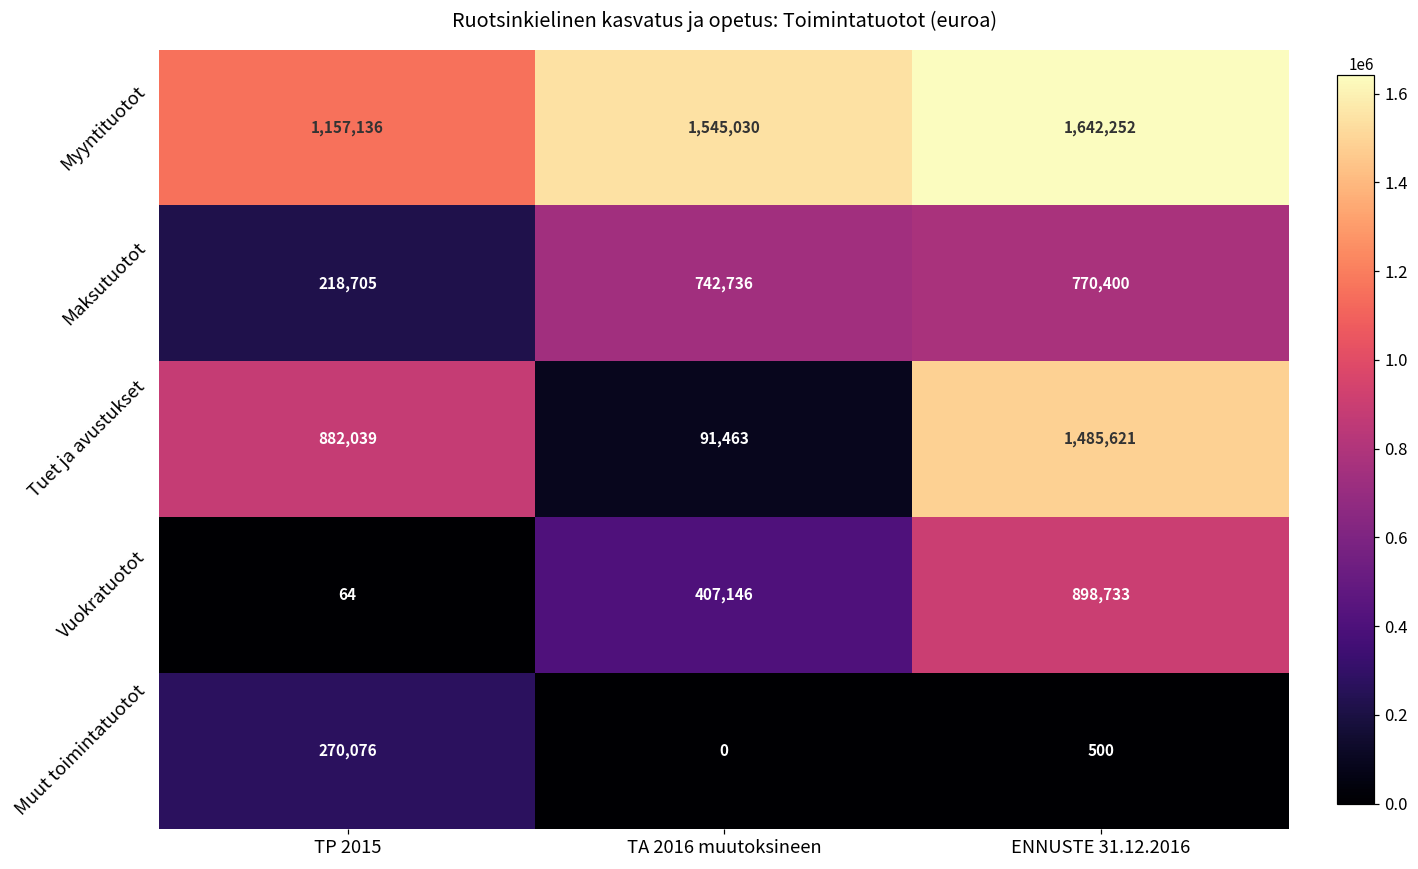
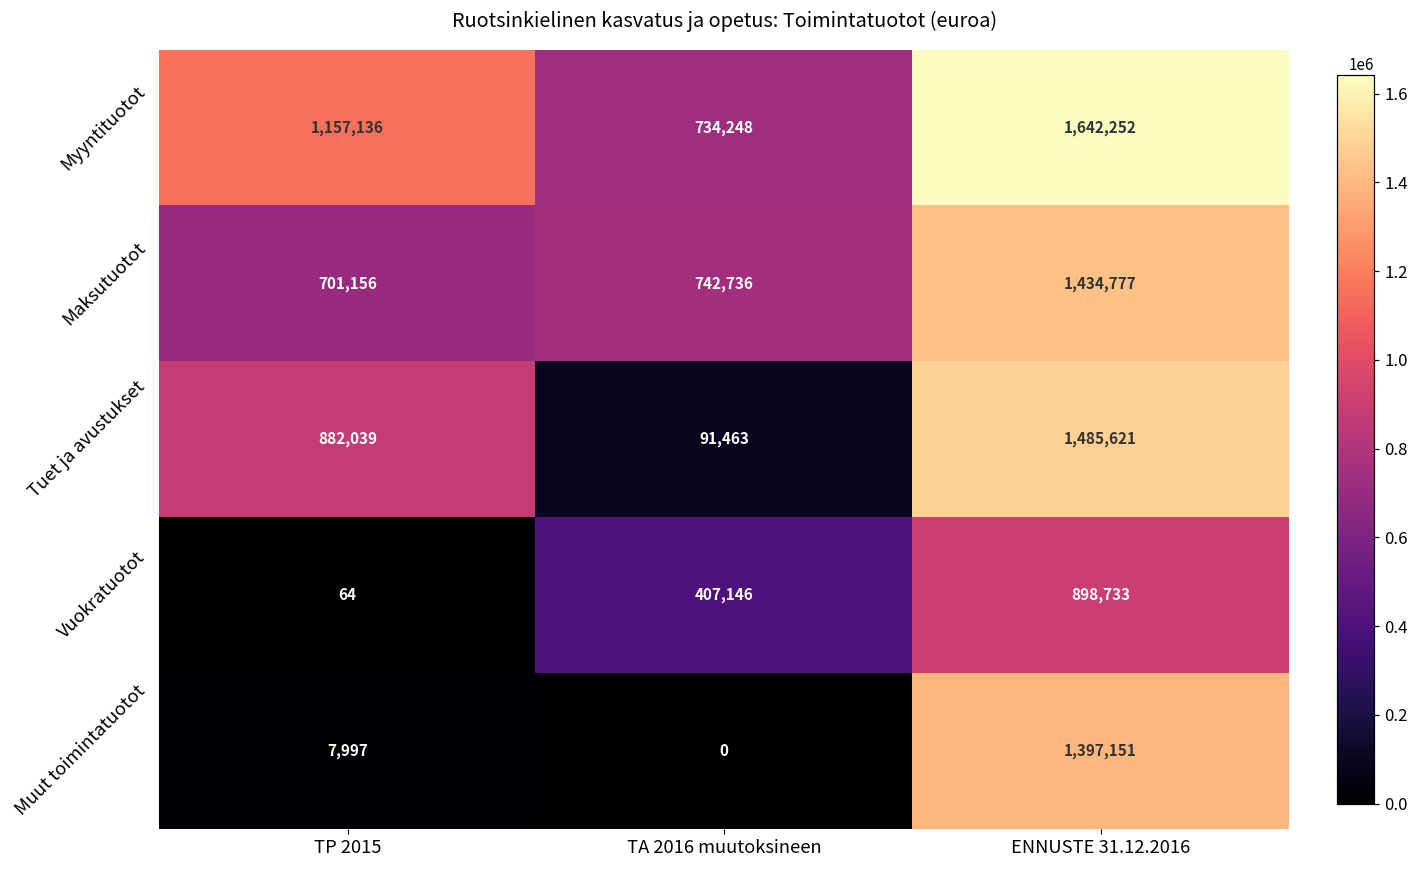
Myyntituotot, TA 2016 muutoksineen: 1,545,030 -> 734,248
Maksutuotot, TP 2015: 218,705 -> 701,156
Maksutuotot, ENNUSTE 31.12.2016: 770,400 -> 1,434,777
Muut toimintatuotot, TP 2015: 270,076 -> 7,997
Muut toimintatuotot, ENNUSTE 31.12.2016: 500 -> 1,397,151
